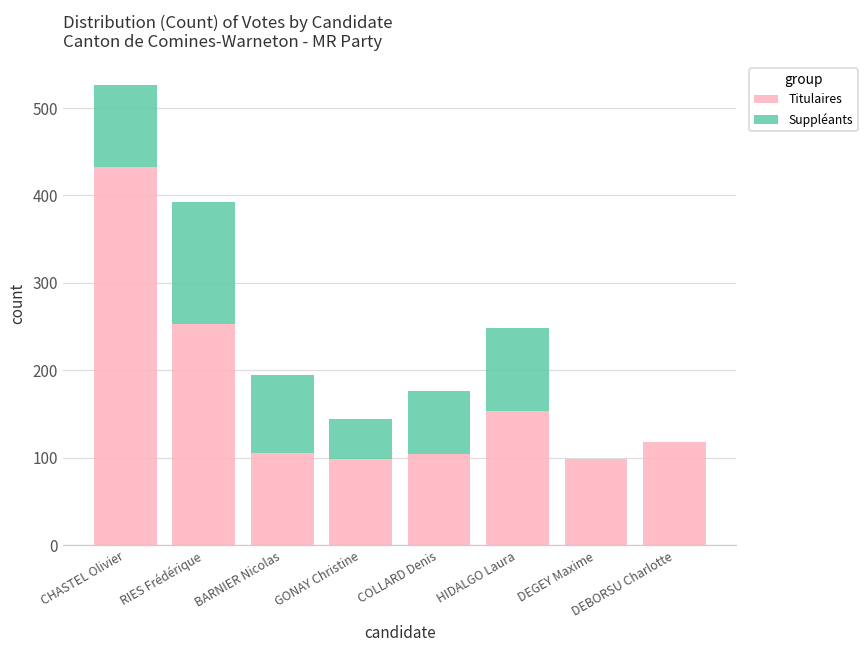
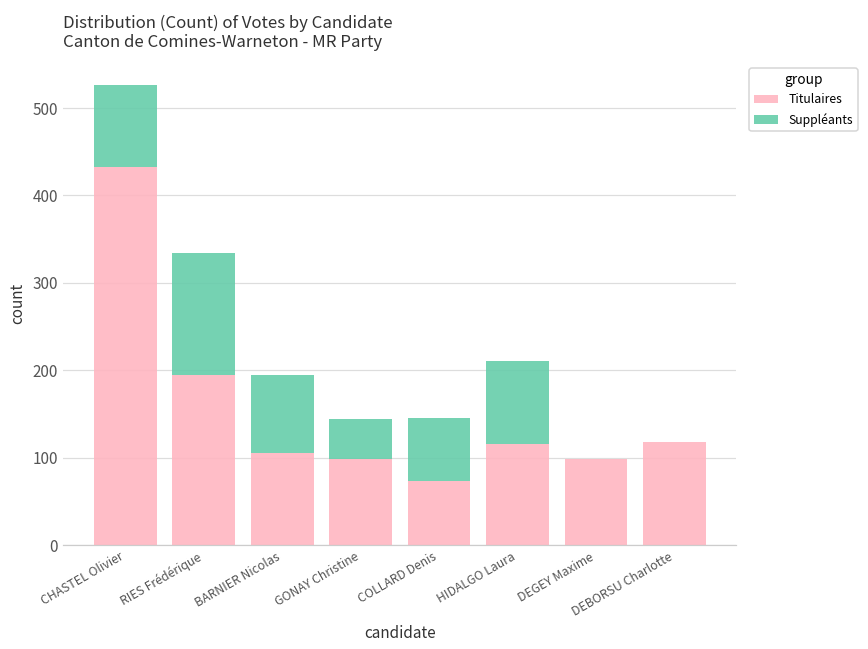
Titulaires, RIES Frédérique: 250 -> 200
Titulaires, COLLARD Denis: 100 -> 70
Titulaires, HIDALGO Laura: 150 -> 120
